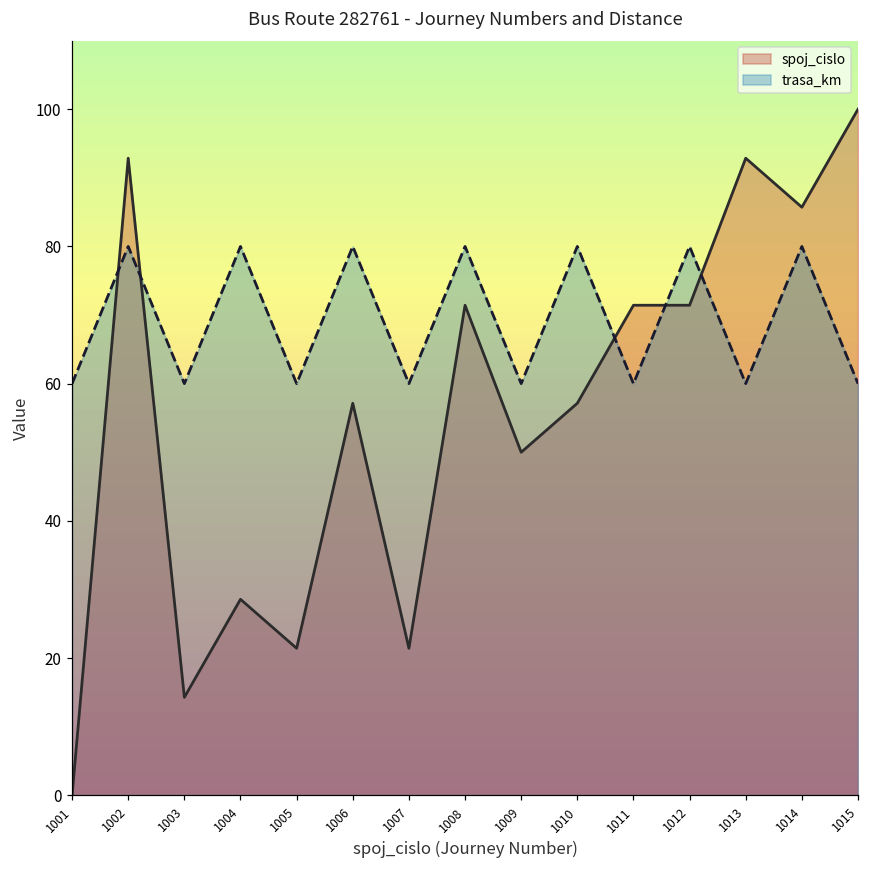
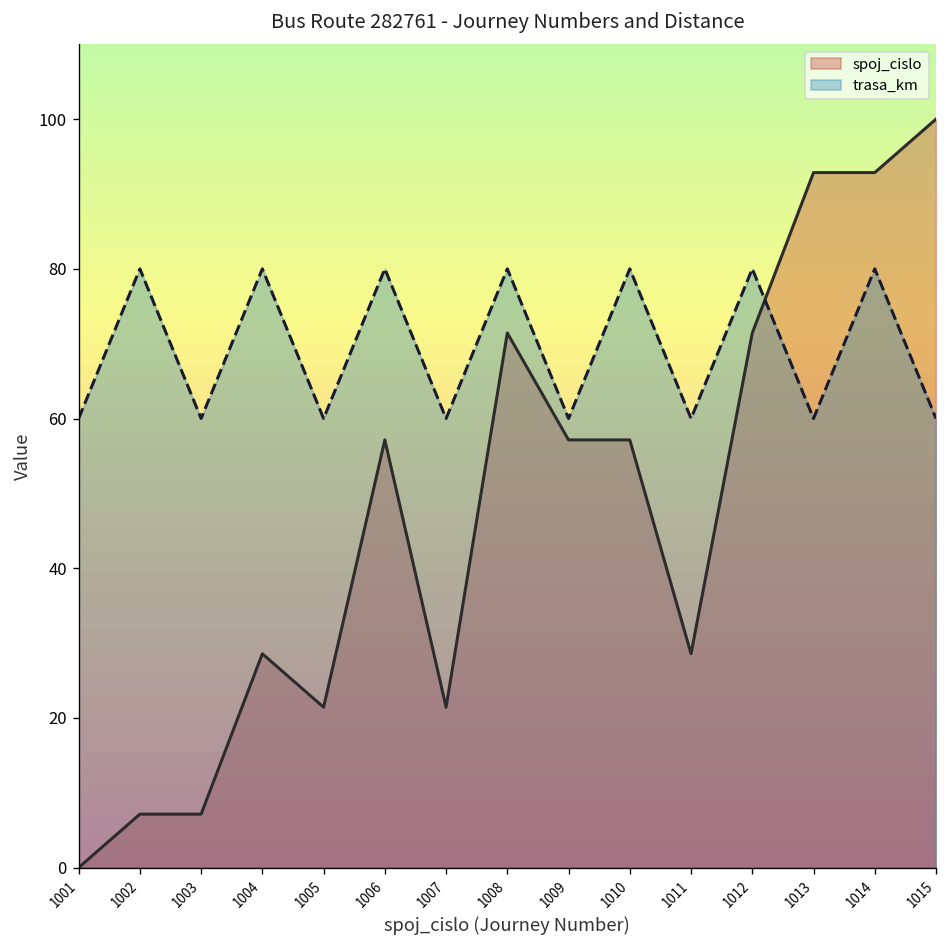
spoj_cislo, 1002: 93 -> 7
spoj_cislo, 1003: 14 -> 7
spoj_cislo, 1009: 50 -> 57
spoj_cislo, 1011: 71 -> 29
spoj_cislo, 1014: 86 -> 93
